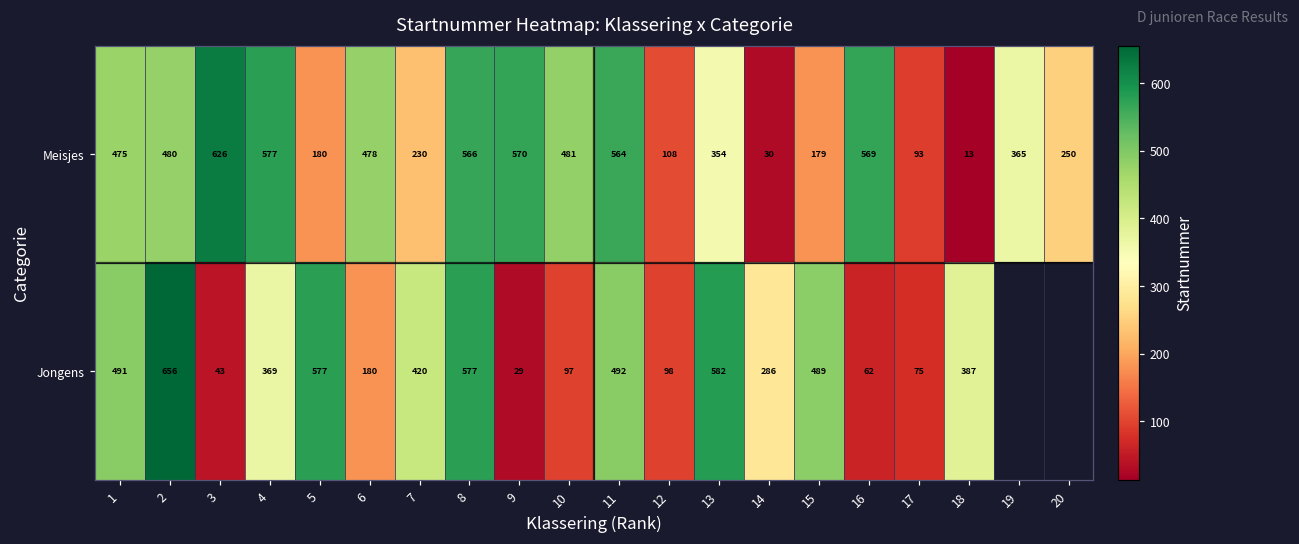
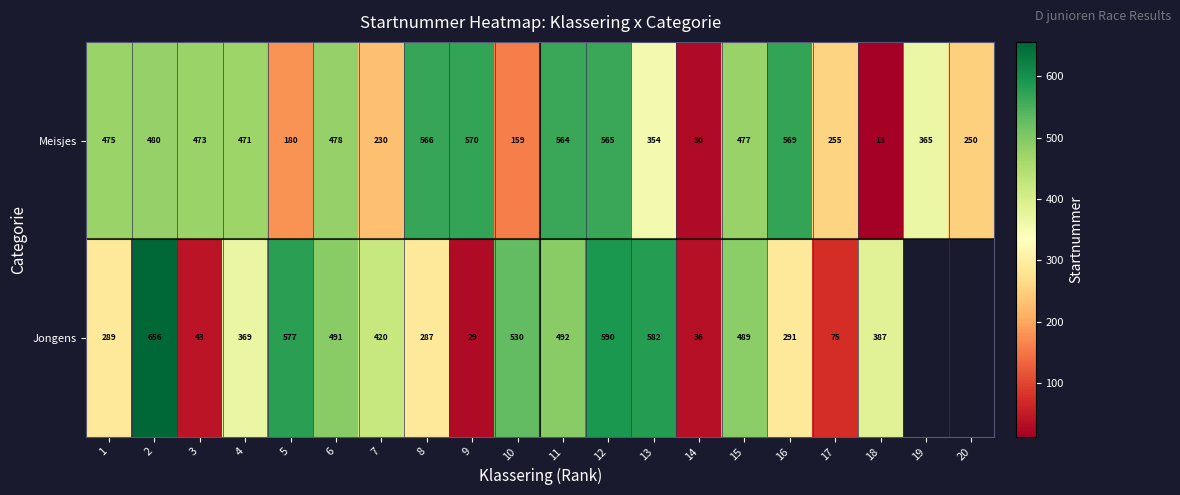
Meisjes, 3: 626 -> 473
Meisjes, 4: 577 -> 471
Meisjes, 10: 481 -> 159
Meisjes, 12: 108 -> 565
Meisjes, 15: 179 -> 477
Meisjes, 17: 93 -> 255
Jongens, 1: 491 -> 289
Jongens, 6: 180 -> 491
Jongens, 8: 577 -> 287
Jongens, 10: 97 -> 530
Jongens, 12: 98 -> 590
Jongens, 14: 286 -> 36
Jongens, 16: 62 -> 291
